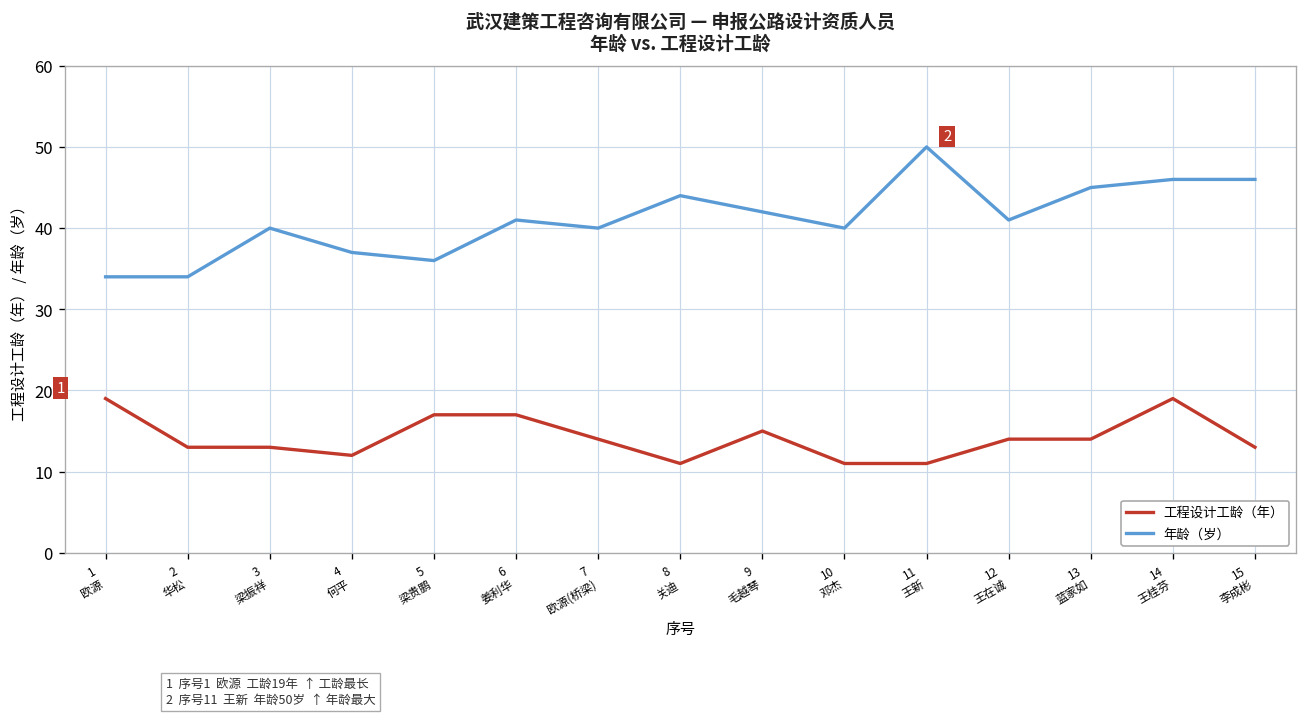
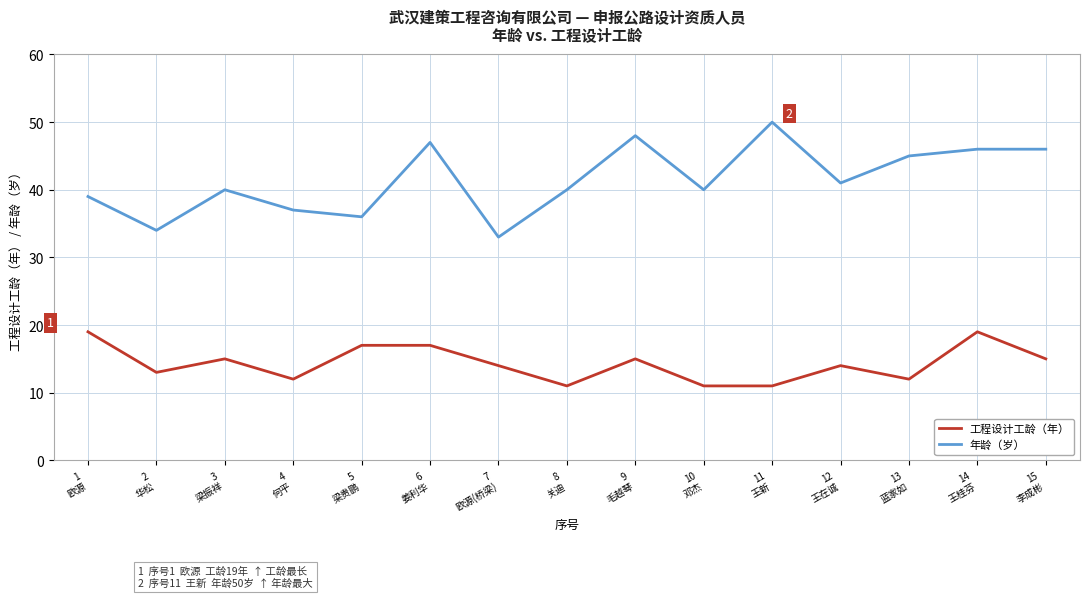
年龄（岁）, 1 欧源: 34 -> 39
工程设计工龄（年）, 3 梁振祥: 13 -> 15
年龄（岁）, 6 姜利华: 41 -> 47
年龄（岁）, 7 欧源(桥梁): 40 -> 33
年龄（岁）, 8 关迪: 44 -> 40
年龄（岁）, 9 毛越琴: 42 -> 48
工程设计工龄（年）, 13 蓝家如: 14 -> 12
工程设计工龄（年）, 15 李成彬: 13 -> 15
